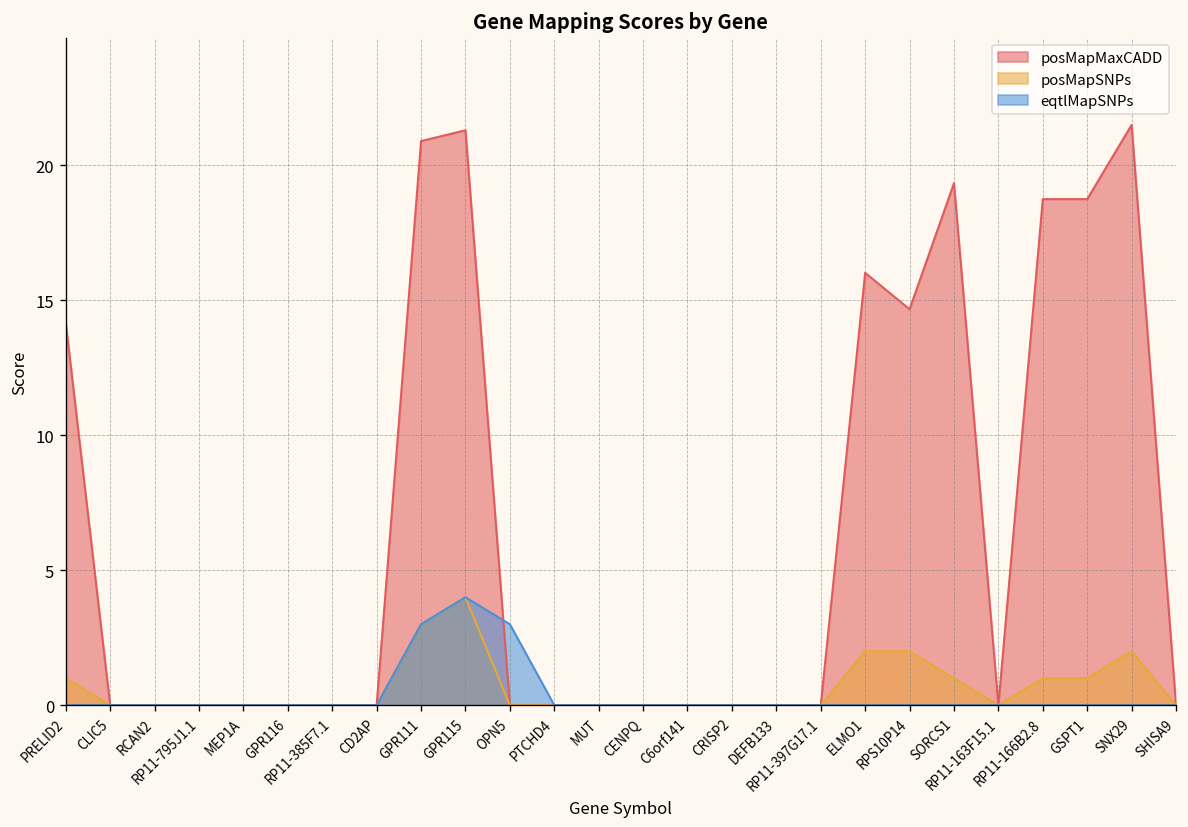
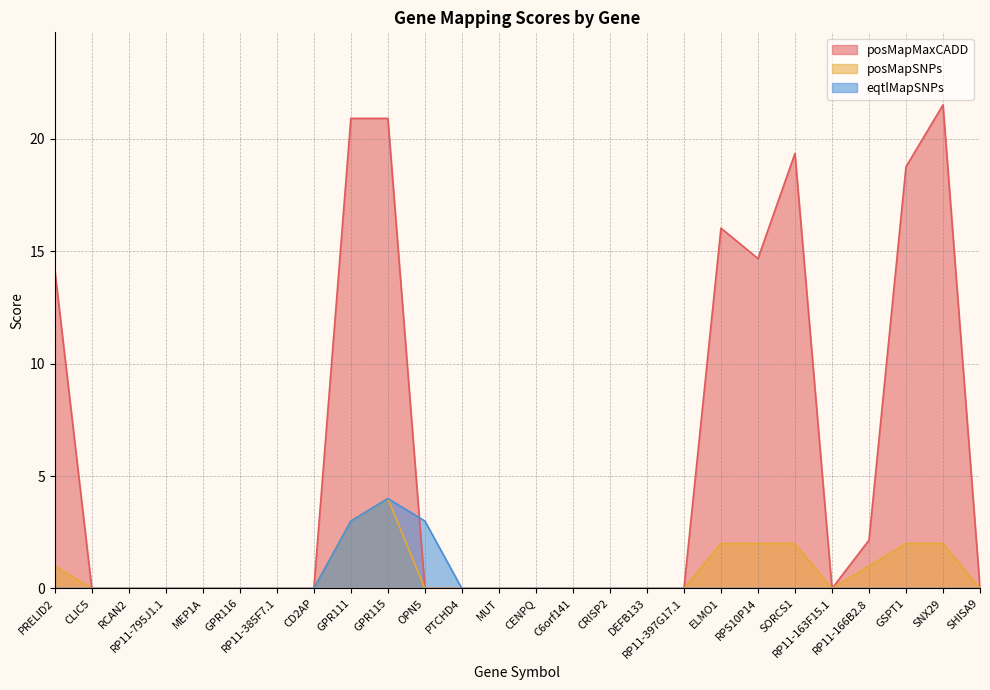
posMapMaxCADD, GPR115: 21.3 -> 20.9
posMapSNPs, SORCS1: 1 -> 2
posMapMaxCADD, RP11-166B2.8: 18.8 -> 2.2
posMapSNPs, GSPT1: 1 -> 2
